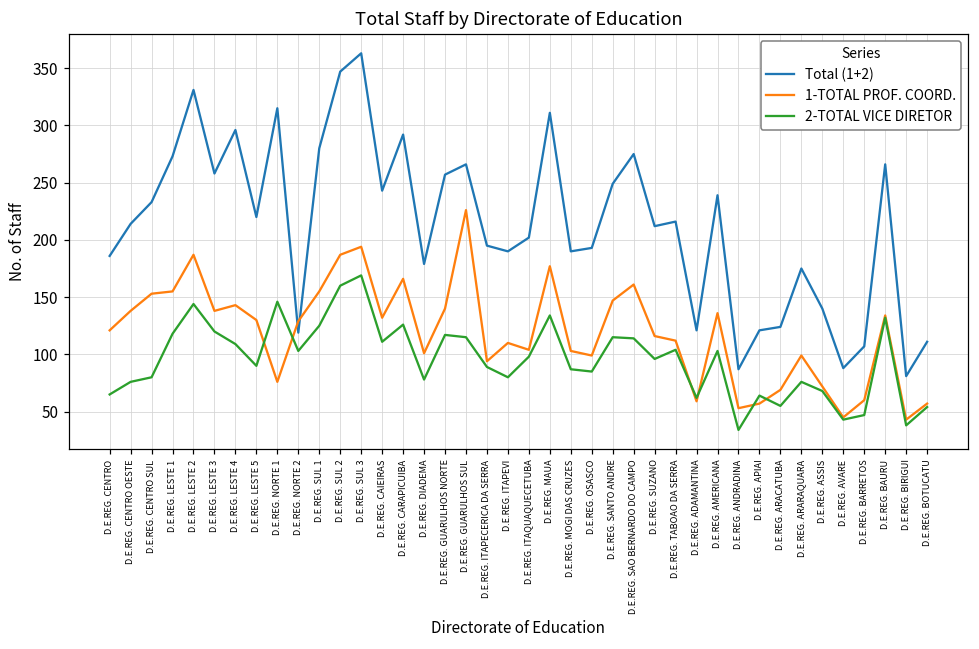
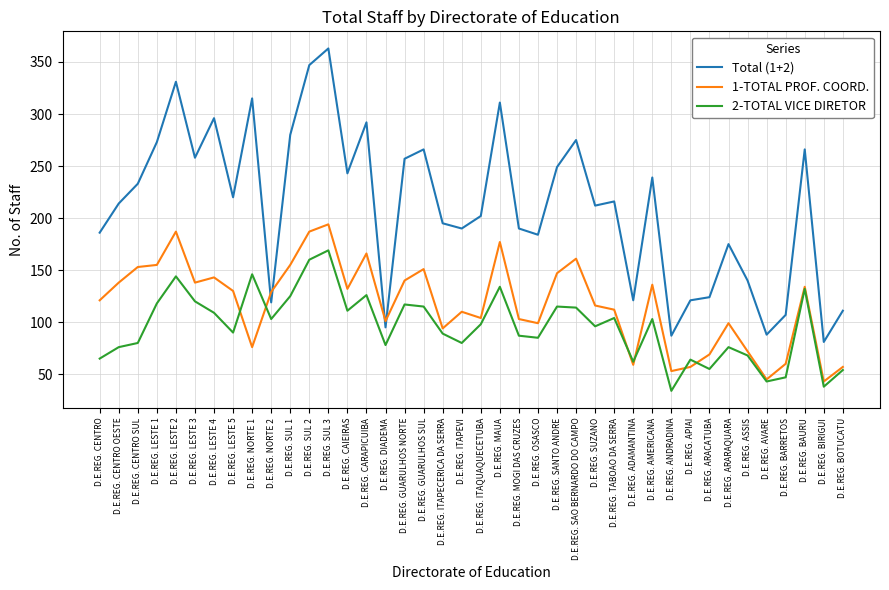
Total (1+2), D.E.REG. DIADEMA: 179 -> 95
1-TOTAL PROF. COORD., D.E.REG. GUARULHOS SUL: 226 -> 151
Total (1+2), D.E.REG. OSASCO: 193 -> 184
